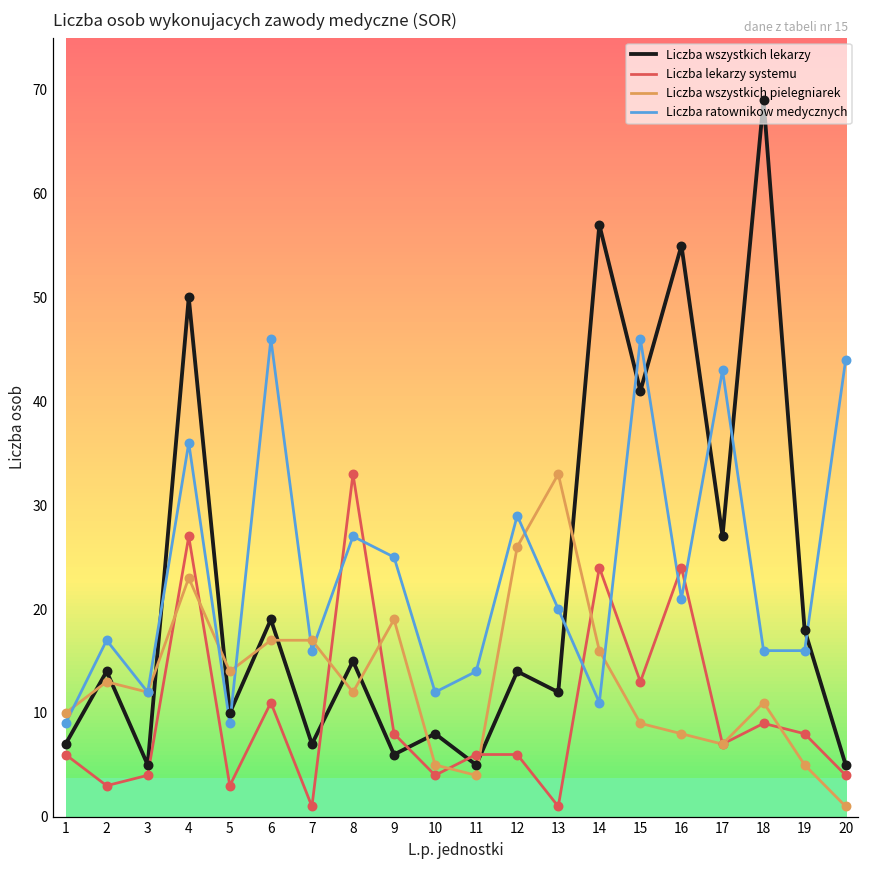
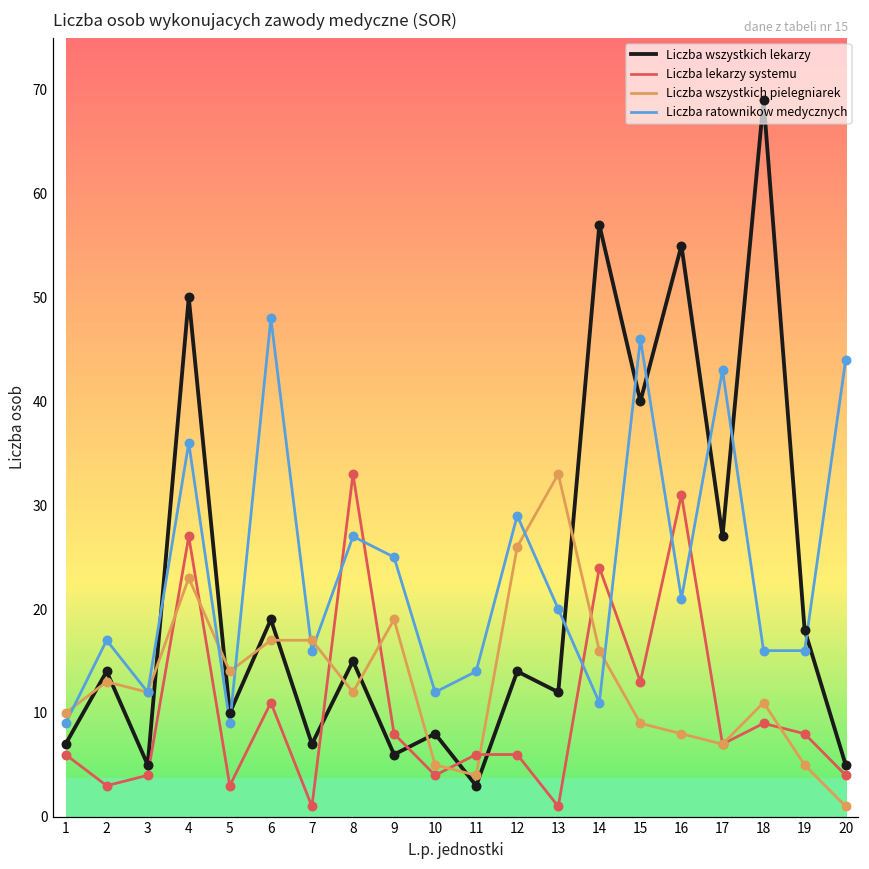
Liczba ratownikow medycznych, 6: 46 -> 48
Liczba wszystkich lekarzy, 11: 5 -> 3
Liczba wszystkich lekarzy, 15: 41 -> 40
Liczba lekarzy systemu, 16: 24 -> 31
